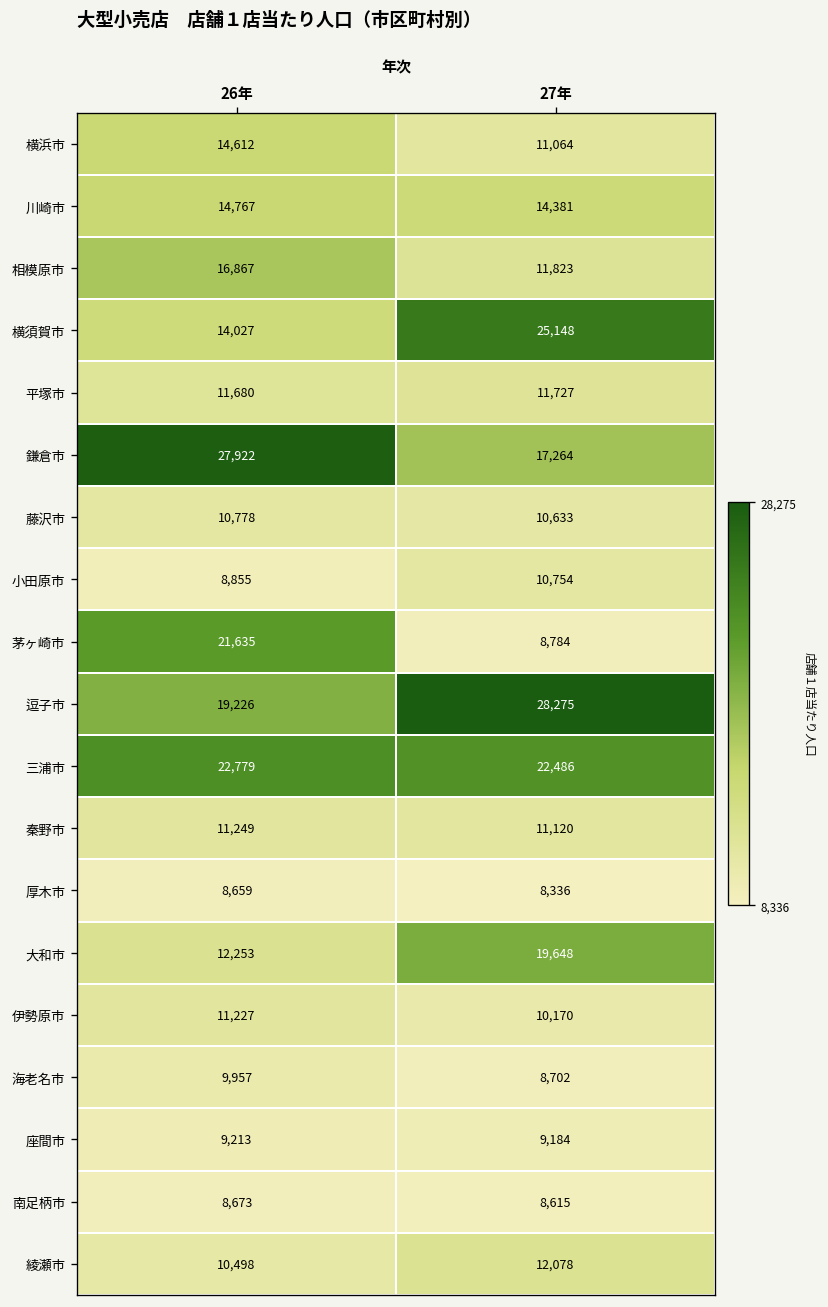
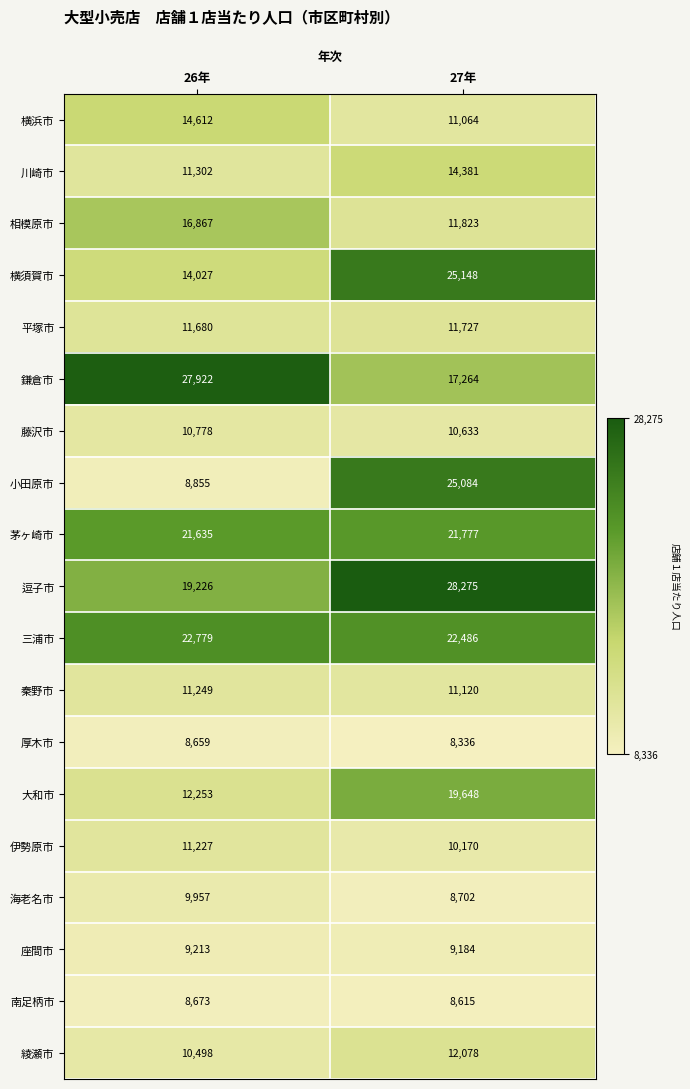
川崎市, 26年: 14,767 -> 11,302
小田原市, 27年: 10,754 -> 25,084
茅ヶ崎市, 27年: 8,784 -> 21,777
